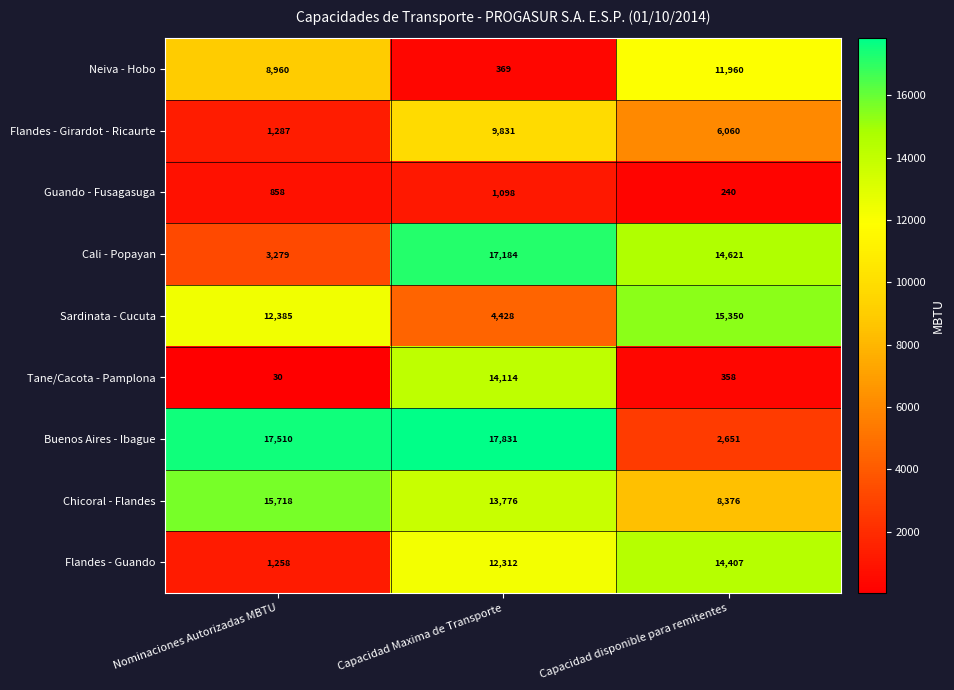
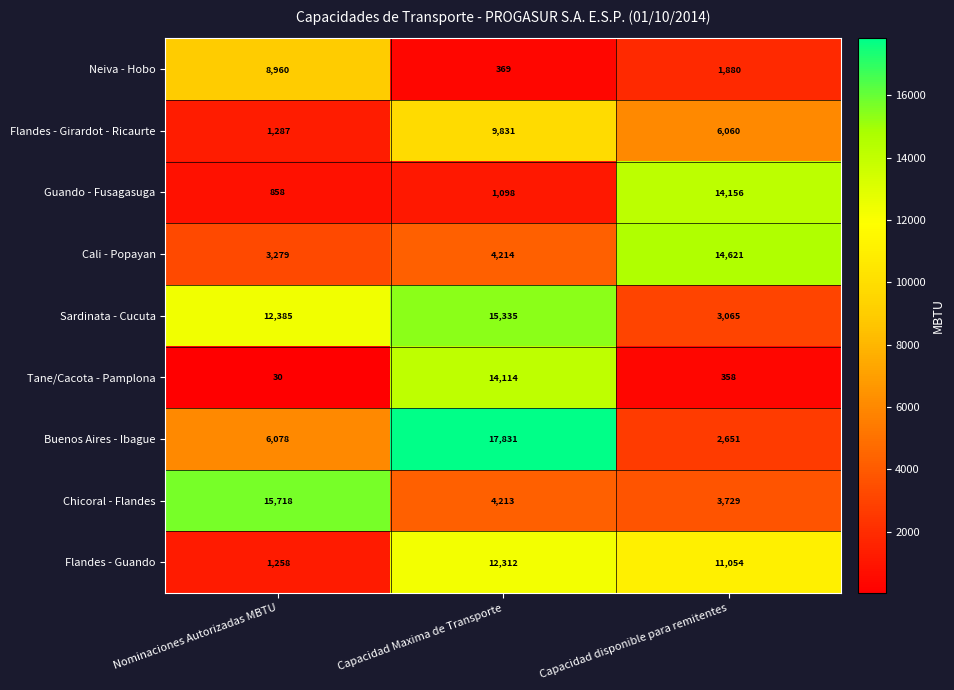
Neiva - Hobo, Capacidad disponible para remitentes: 11,960 -> 1,880
Guando - Fusagasuga, Capacidad disponible para remitentes: 240 -> 14,156
Cali - Popayan, Capacidad Maxima de Transporte: 17,184 -> 4,214
Sardinata - Cucuta, Capacidad Maxima de Transporte: 4,428 -> 15,335
Sardinata - Cucuta, Capacidad disponible para remitentes: 15,350 -> 3,065
Buenos Aires - Ibague, Nominaciones Autorizadas MBTU: 17,510 -> 6,078
Chicoral - Flandes, Capacidad Maxima de Transporte: 13,776 -> 4,213
Chicoral - Flandes, Capacidad disponible para remitentes: 8,376 -> 3,729
Flandes - Guando, Capacidad disponible para remitentes: 14,407 -> 11,054
